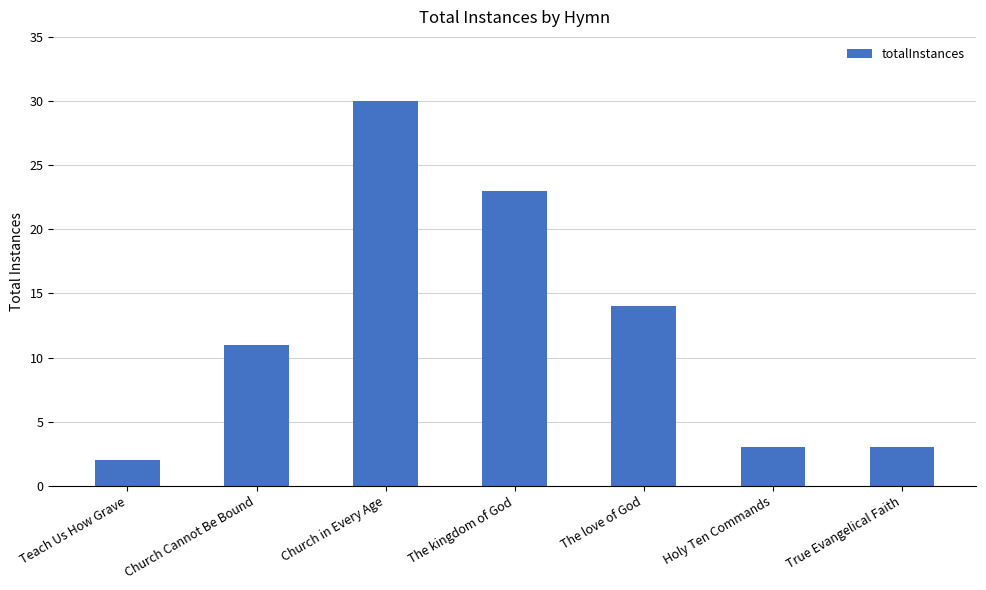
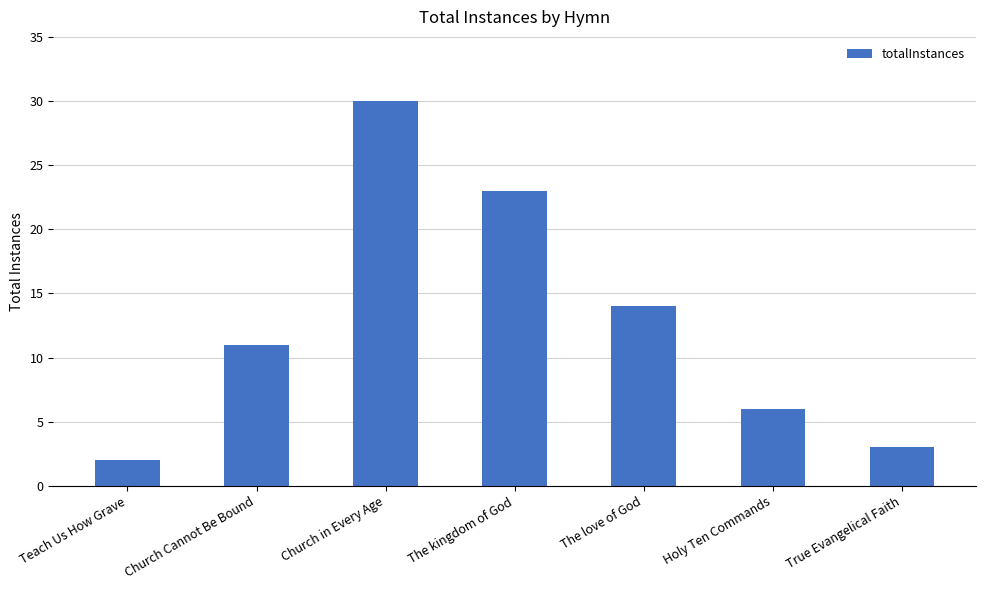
Holy Ten Commands: 3 -> 6
